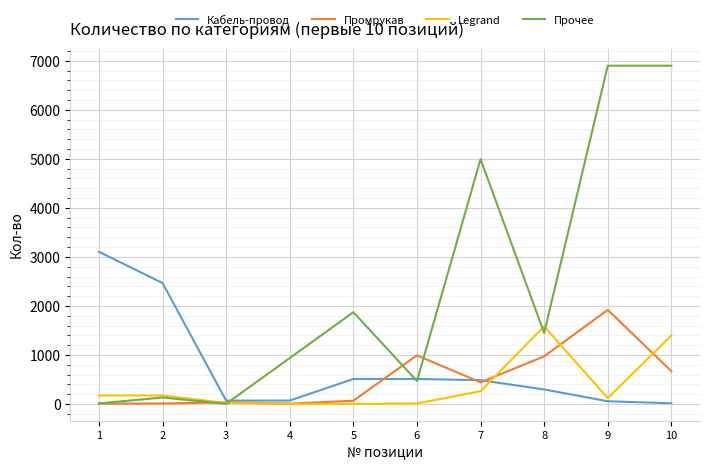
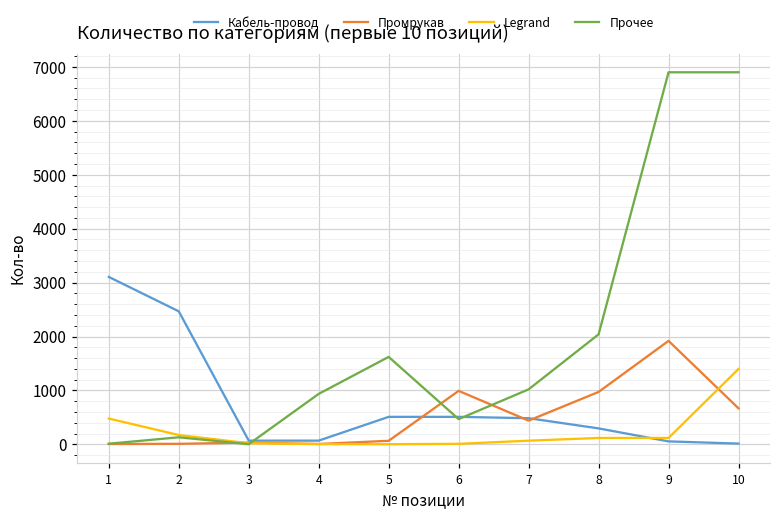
Legrand, 1: 200 -> 500
Прочее, 5: 1900 -> 1600
Legrand, 7: 300 -> 100
Прочее, 7: 5000 -> 1000
Legrand, 8: 1600 -> 100
Прочее, 8: 1400 -> 2000
